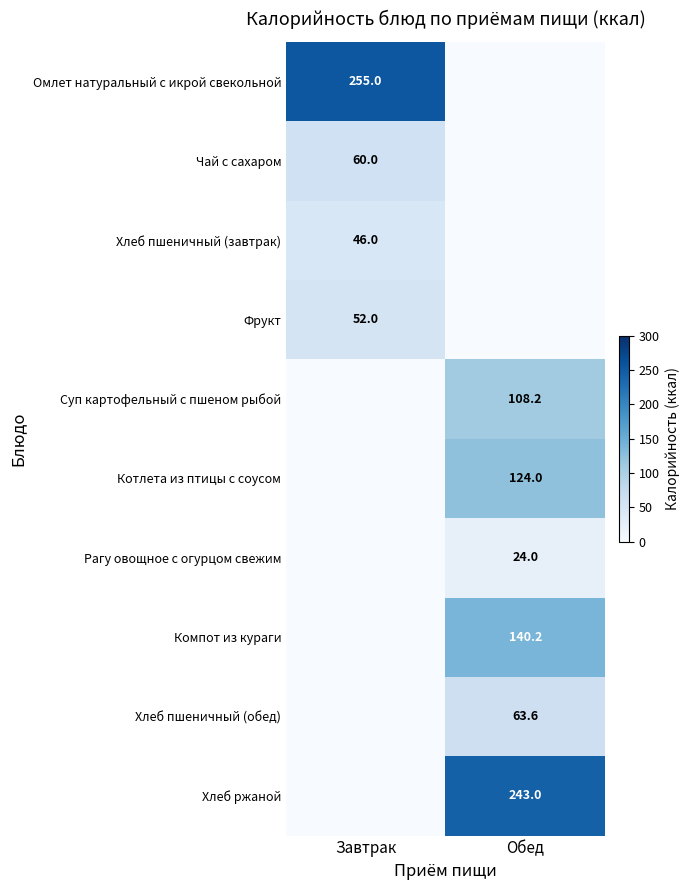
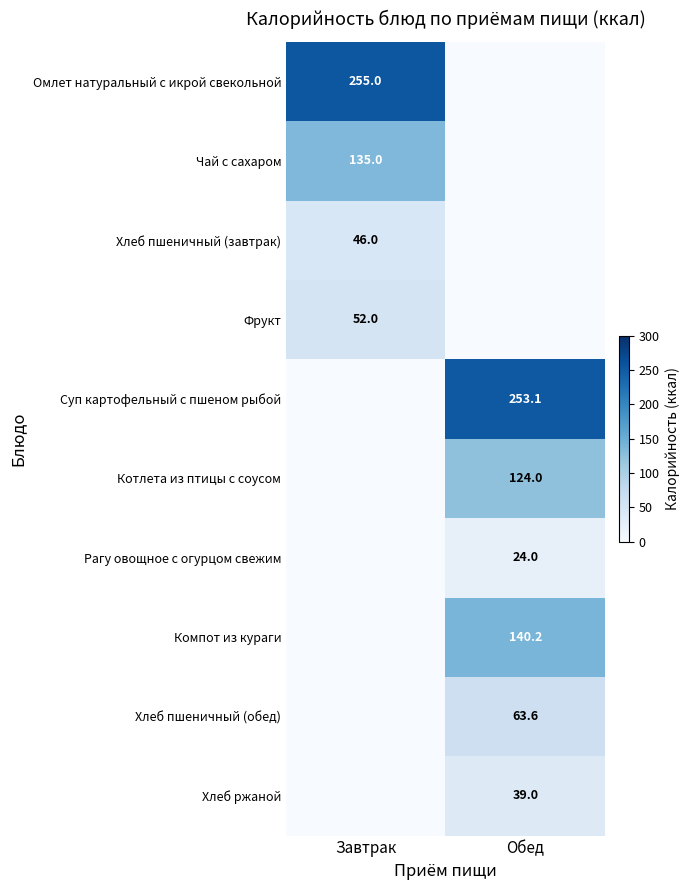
Чай с сахаром, Завтрак: 60.0 -> 135.0
Суп картофельный с пшеном рыбой, Обед: 108.2 -> 253.1
Хлеб ржаной, Обед: 243.0 -> 39.0
